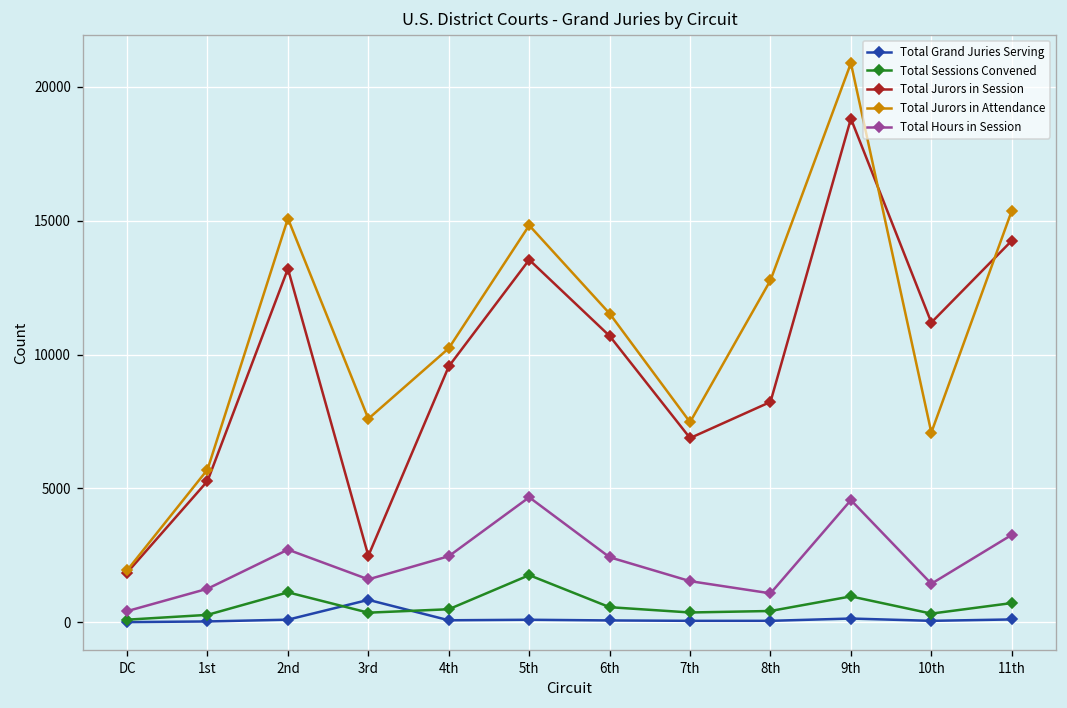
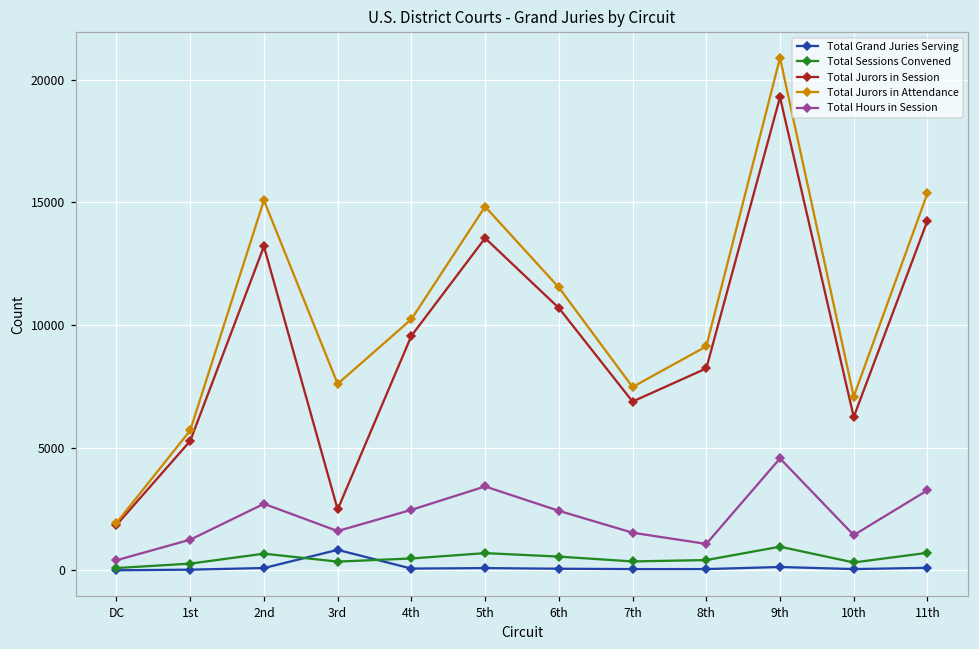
Total Sessions Convened, 2nd: 1100 -> 700
Total Sessions Convened, 5th: 1800 -> 700
Total Hours in Session, 5th: 4700 -> 3400
Total Jurors in Attendance, 8th: 12800 -> 9100
Total Jurors in Session, 9th: 18800 -> 19300
Total Jurors in Session, 10th: 11200 -> 6300
